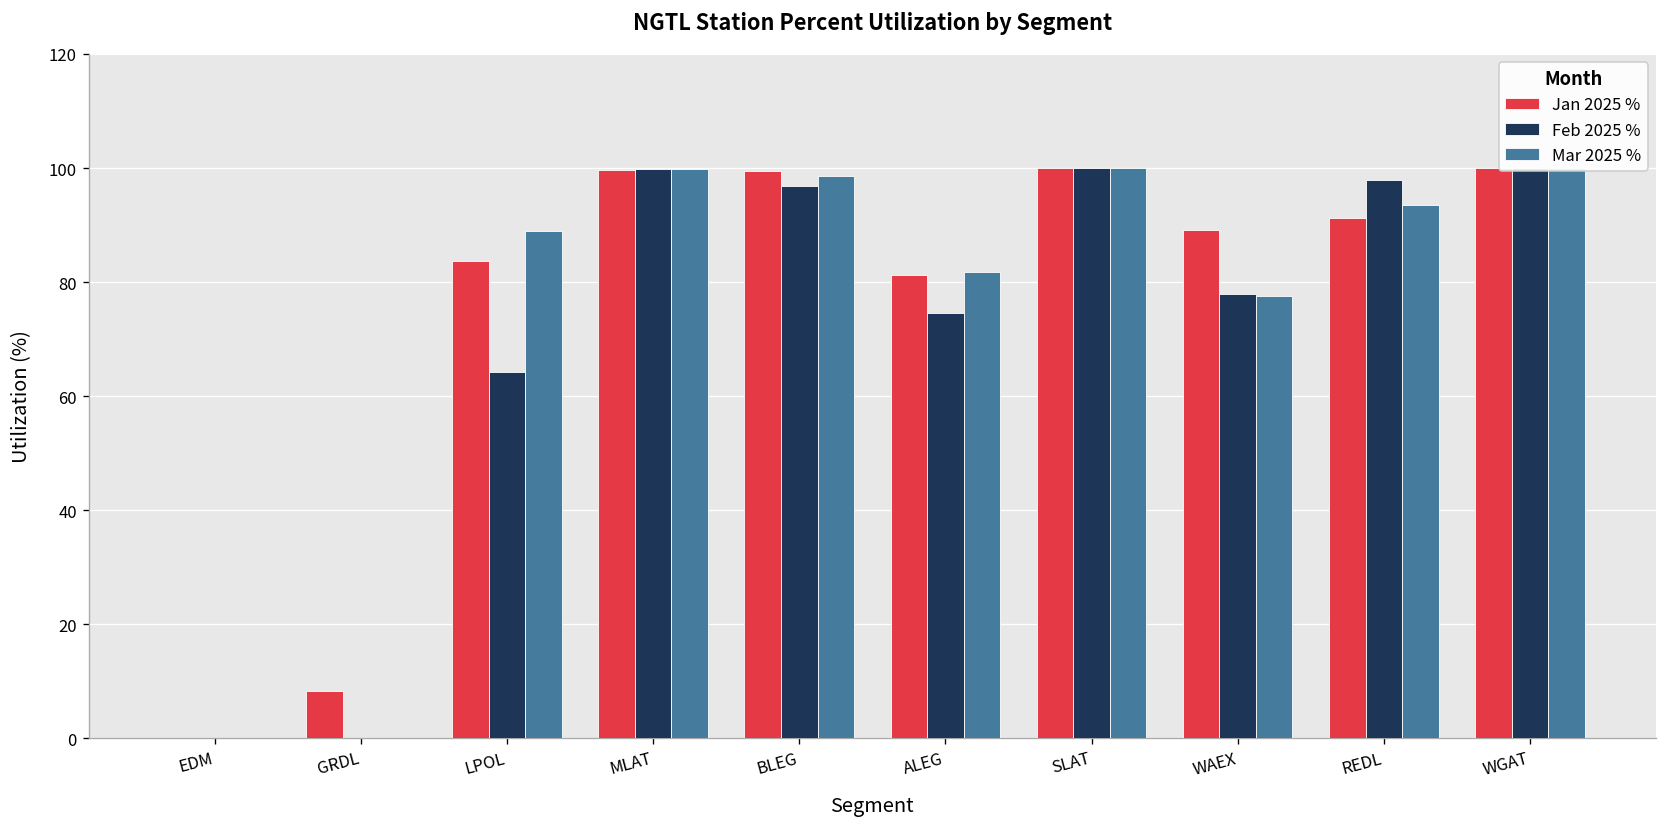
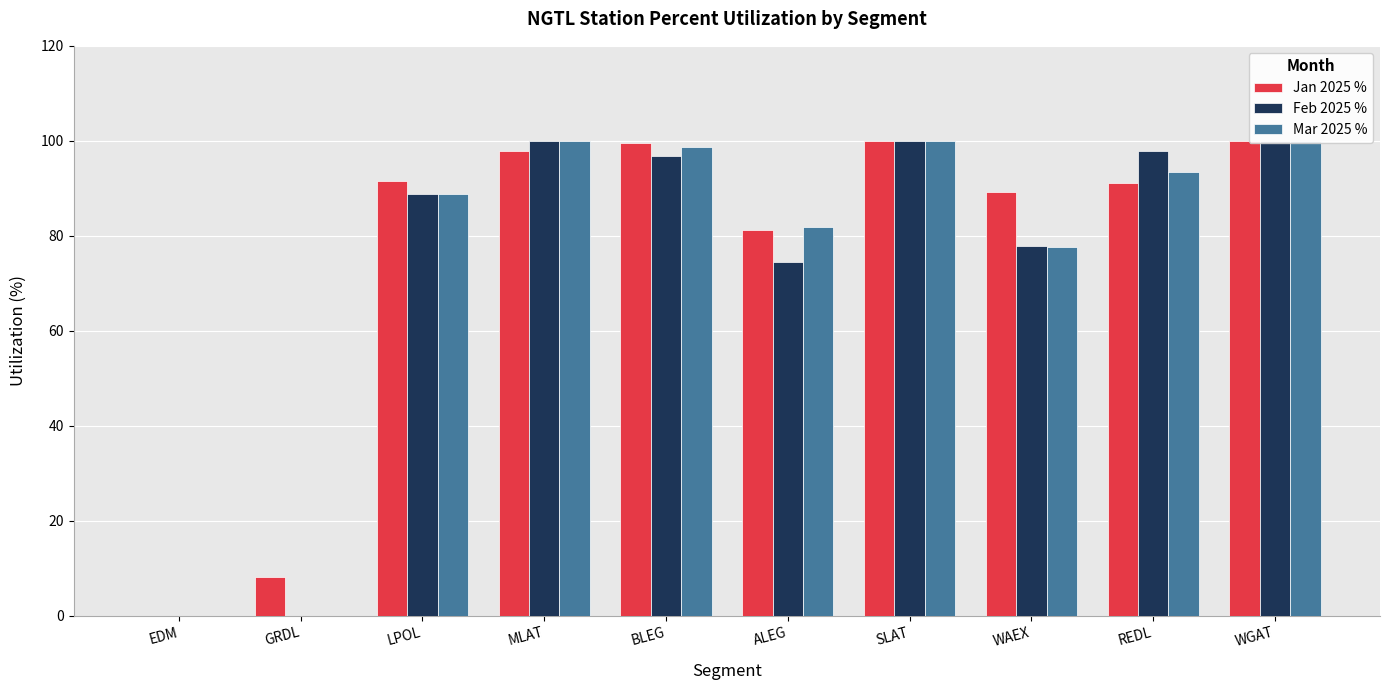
Jan 2025 %, LPOL: 84 -> 92
Feb 2025 %, LPOL: 64 -> 89
Jan 2025 %, MLAT: 100 -> 98
